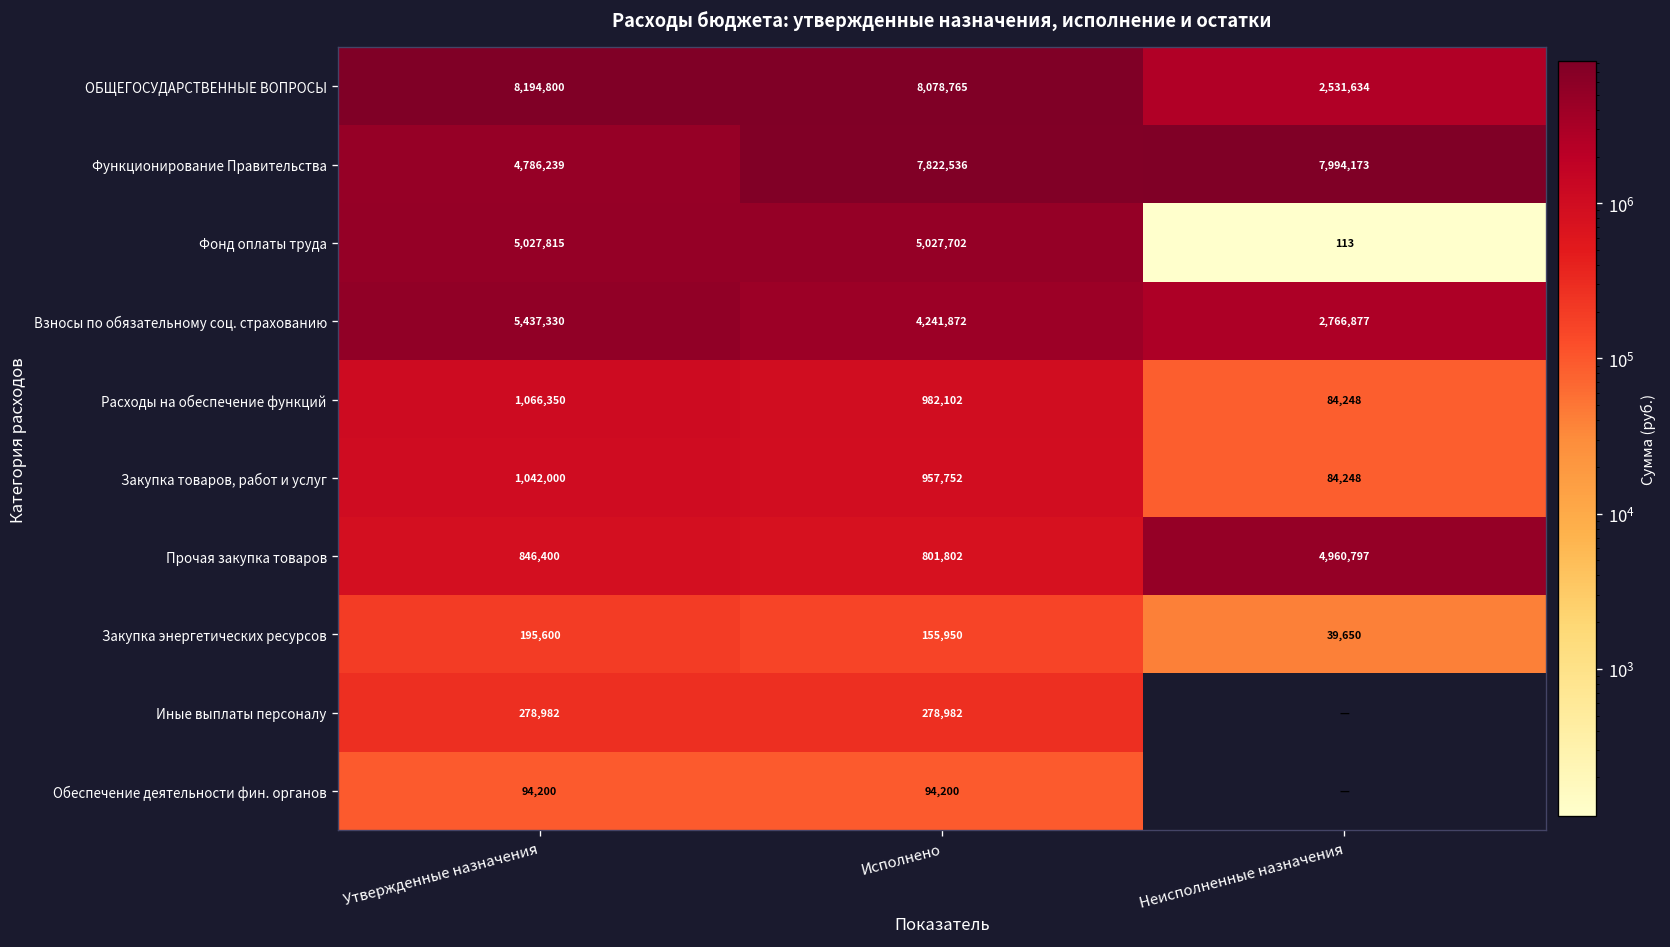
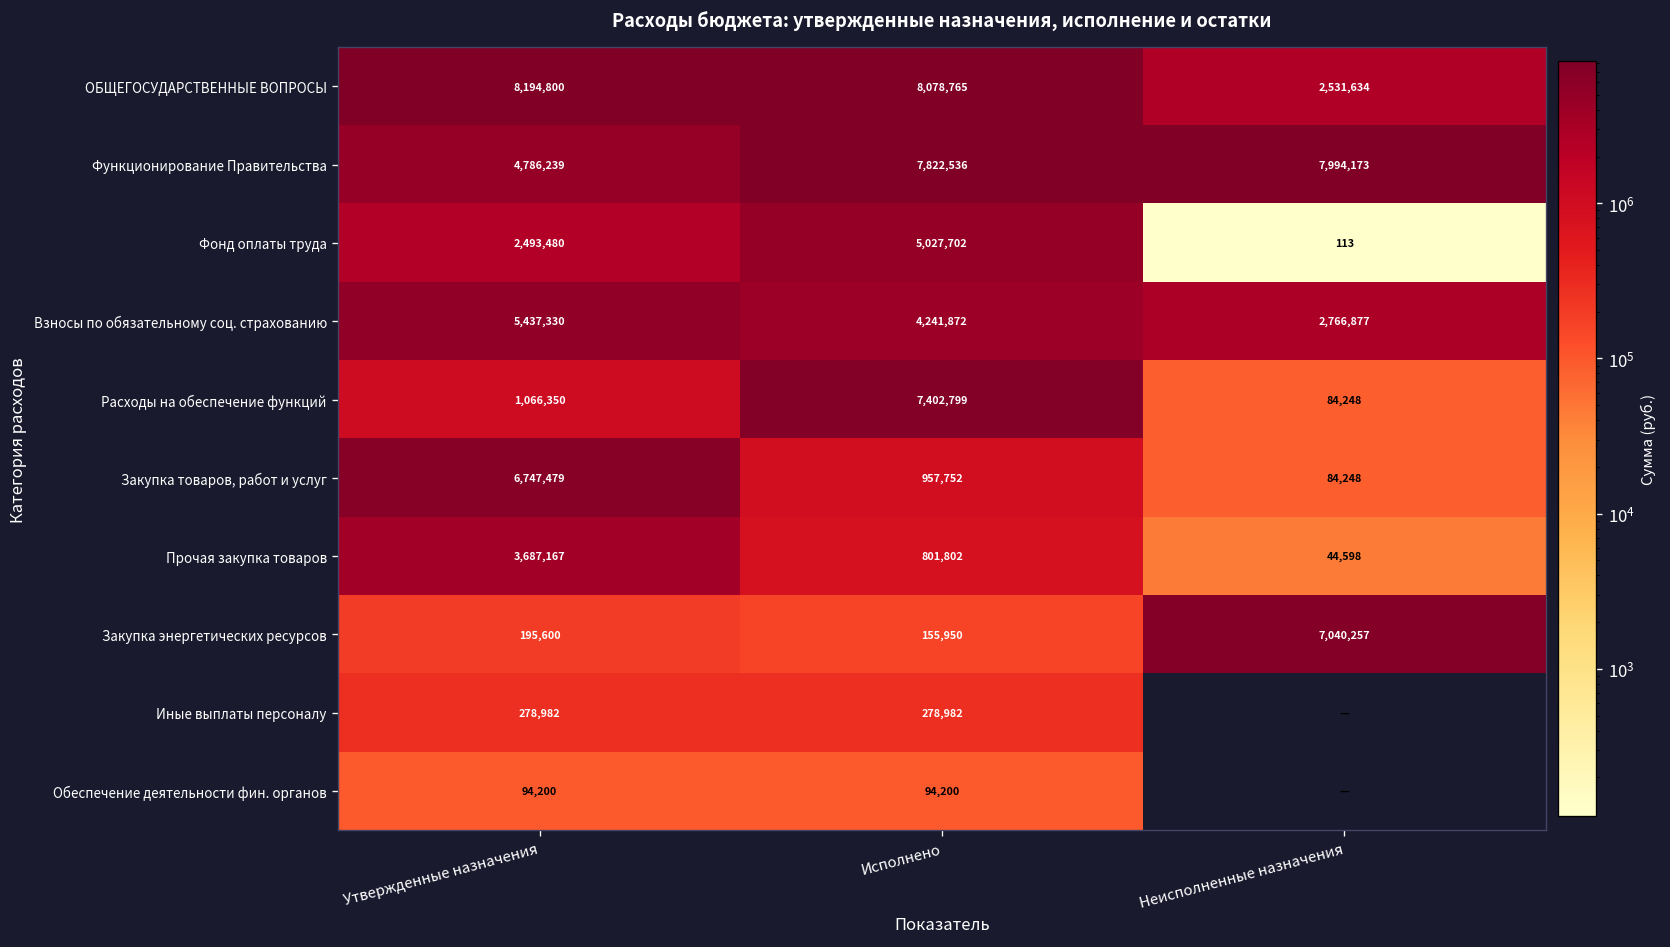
Фонд оплаты труда, Утвержденные назначения: 5,027,815 -> 2,493,480
Расходы на обеспечение функций, Исполнено: 982,102 -> 7,402,799
Закупка товаров, работ и услуг, Утвержденные назначения: 1,042,000 -> 6,747,479
Прочая закупка товаров, Утвержденные назначения: 846,400 -> 3,687,167
Прочая закупка товаров, Неисполненные назначения: 4,960,797 -> 44,598
Закупка энергетических ресурсов, Неисполненные назначения: 39,650 -> 7,040,257
